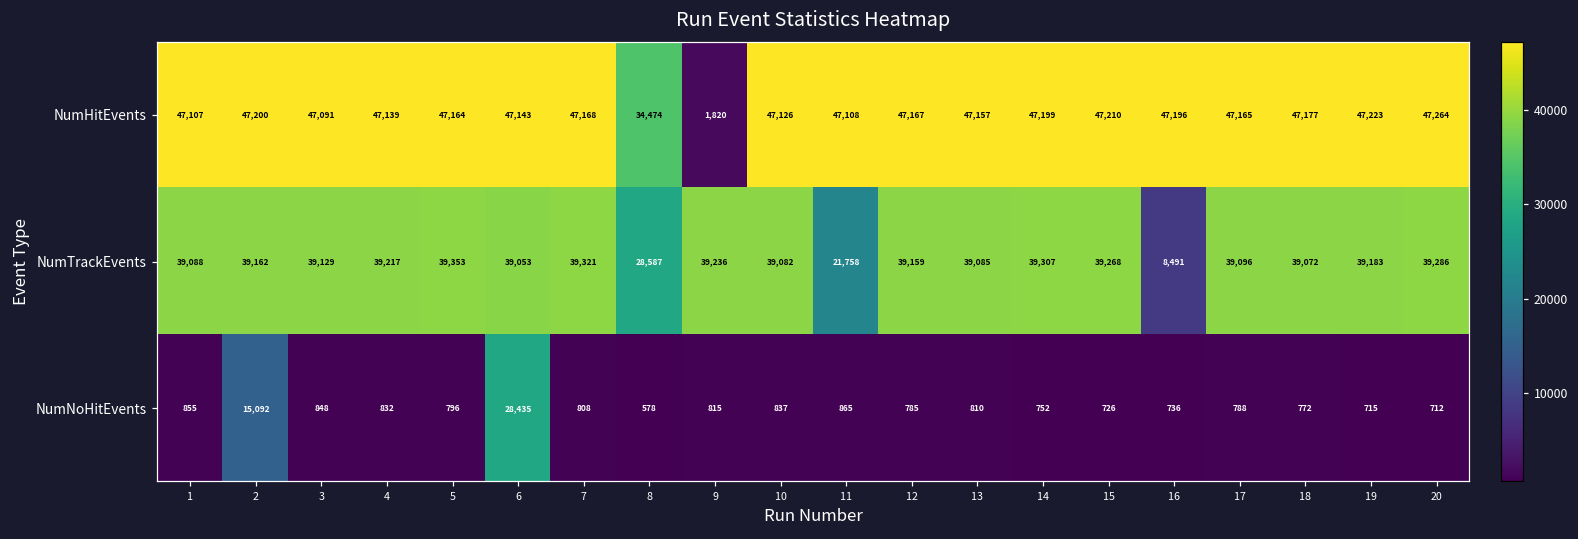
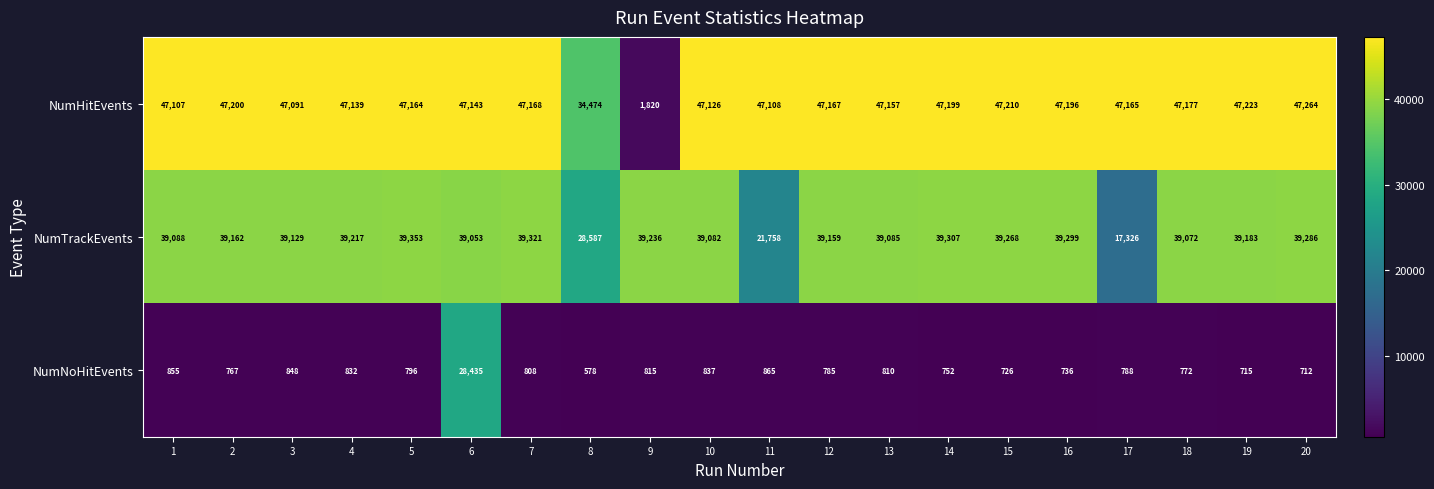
NumTrackEvents, 16: 8,491 -> 39,299
NumTrackEvents, 17: 39,096 -> 17,326
NumNoHitEvents, 2: 15,092 -> 767
